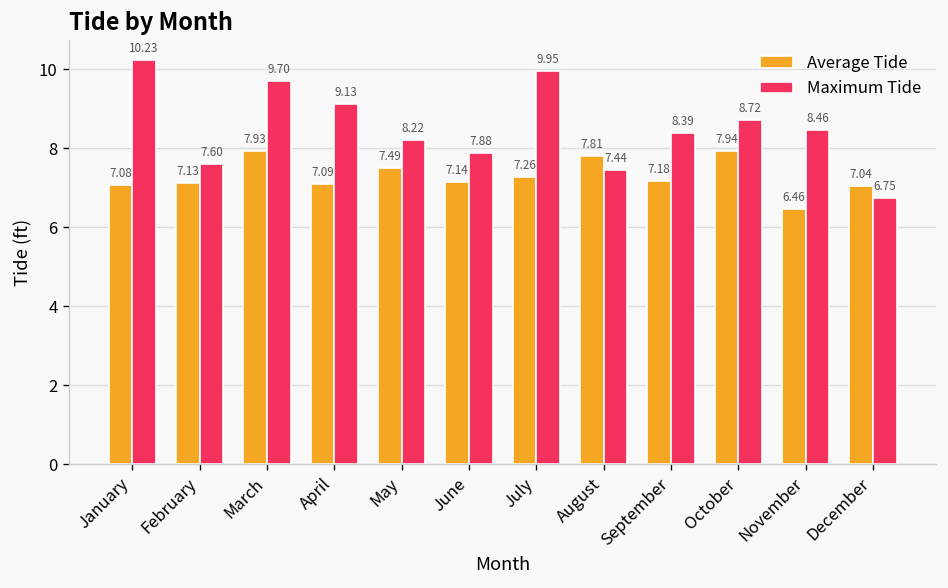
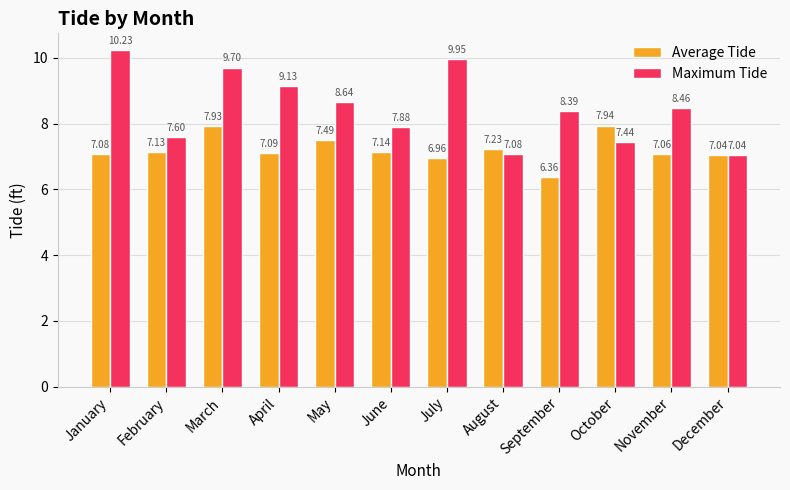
Maximum Tide, May: 8.22 -> 8.64
Average Tide, July: 7.26 -> 6.96
Average Tide, August: 7.81 -> 7.23
Maximum Tide, August: 7.44 -> 7.08
Average Tide, September: 7.18 -> 6.36
Maximum Tide, October: 8.72 -> 7.44
Average Tide, November: 6.46 -> 7.06
Maximum Tide, December: 6.75 -> 7.04
